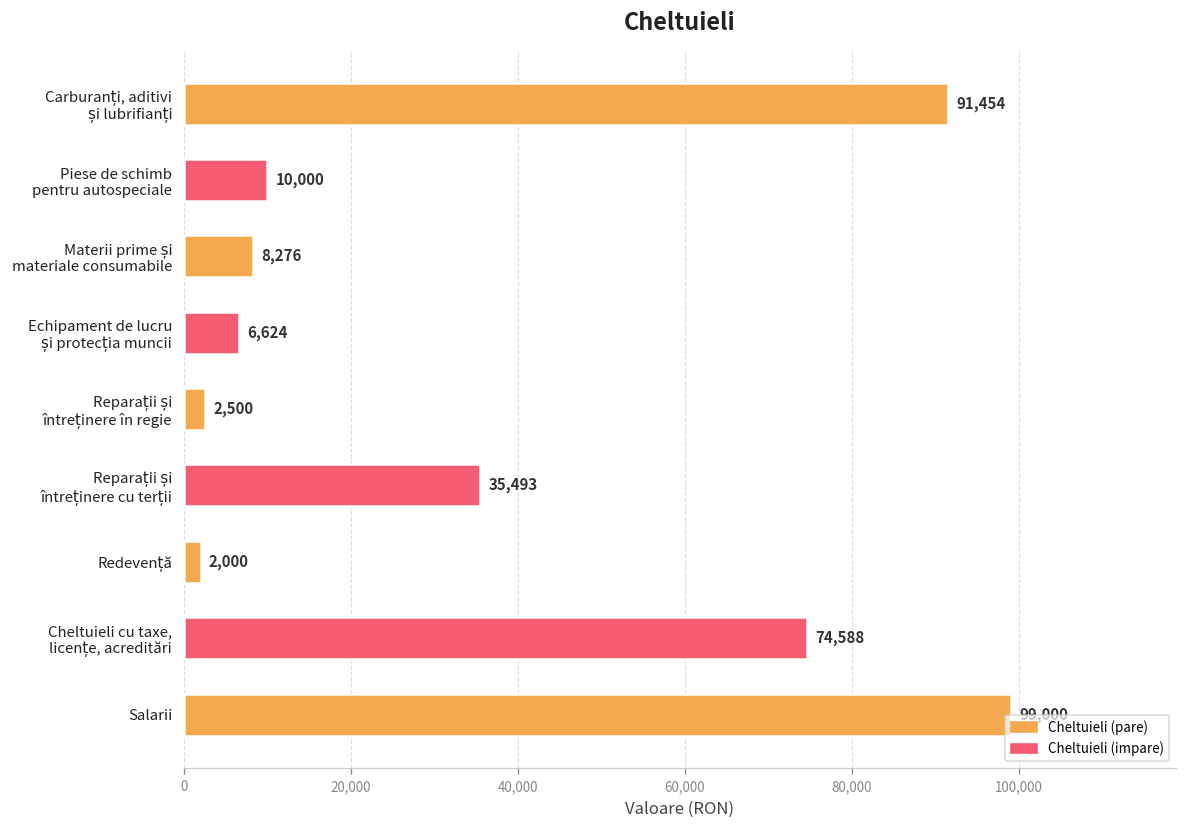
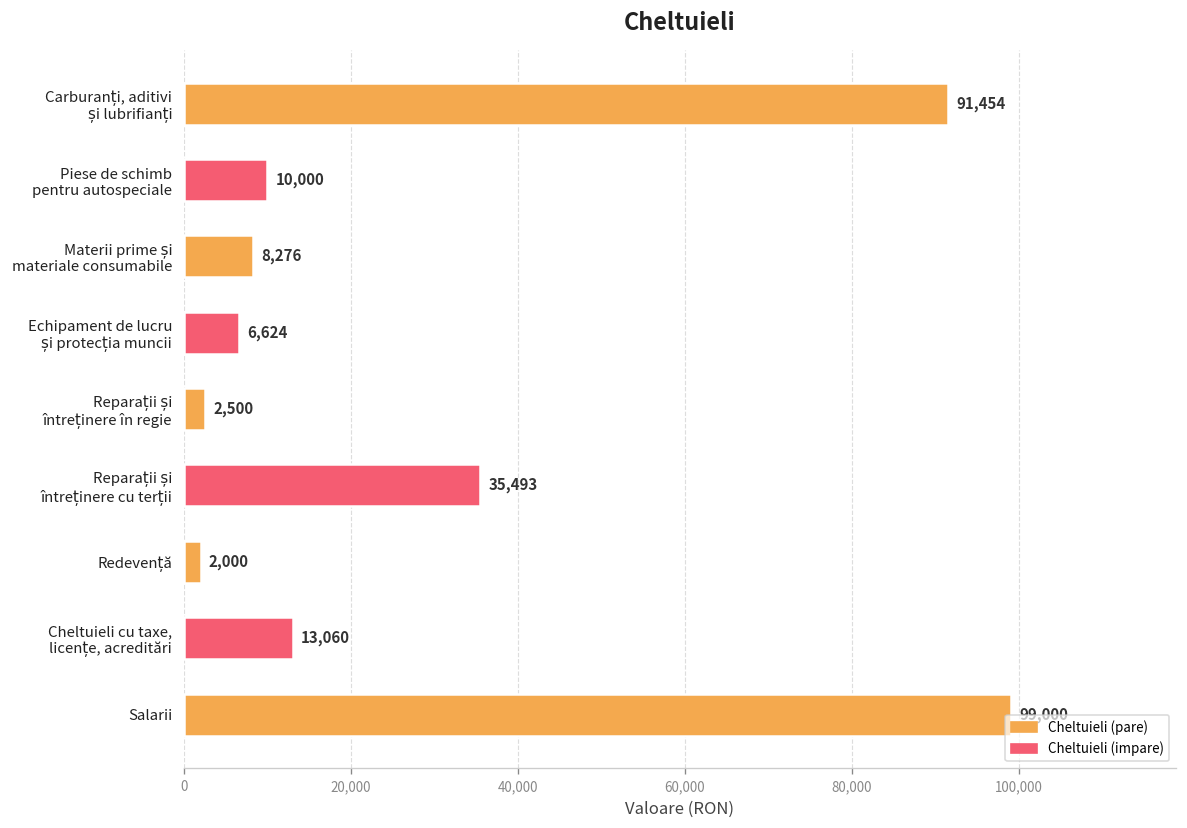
Cheltuieli cu taxe, licențe, acreditări: 74,588 -> 13,060
